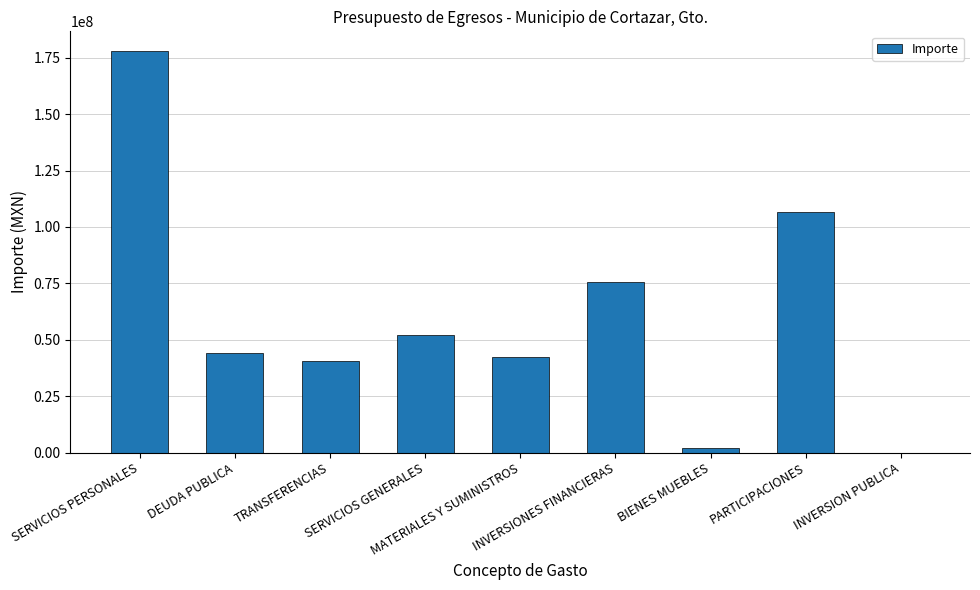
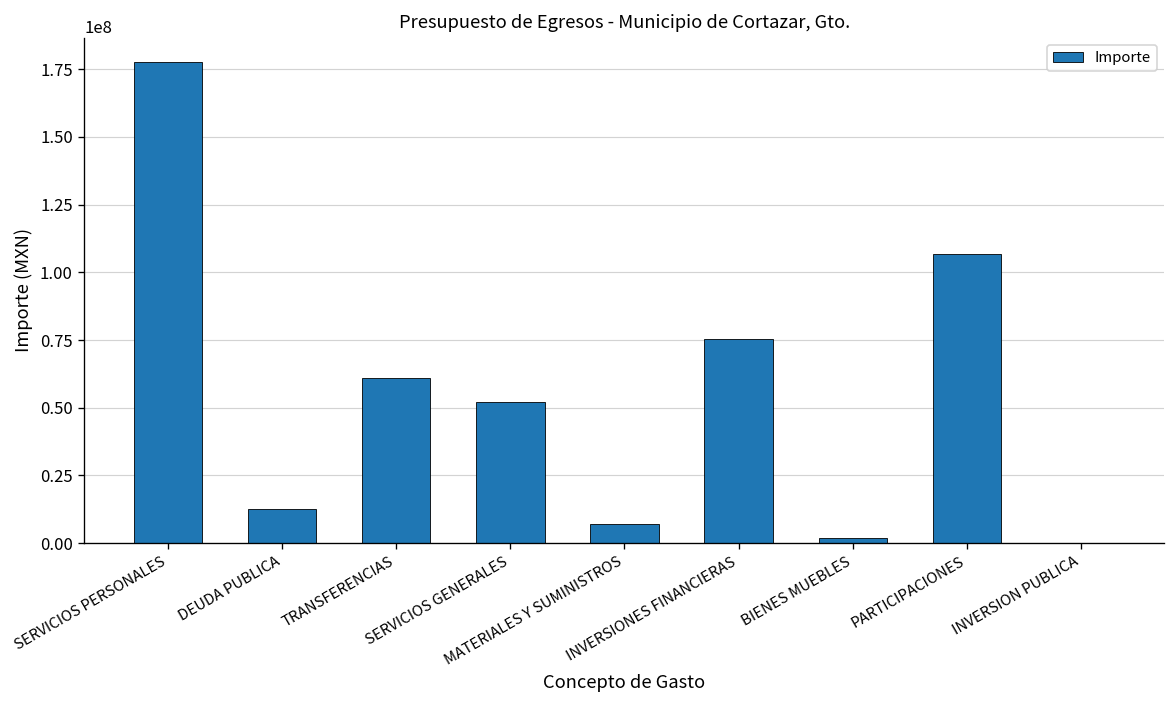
DEUDA PUBLICA: 44000000 -> 13000000
TRANSFERENCIAS: 41000000 -> 61000000
MATERIALES Y SUMINISTROS: 42000000 -> 7000000
